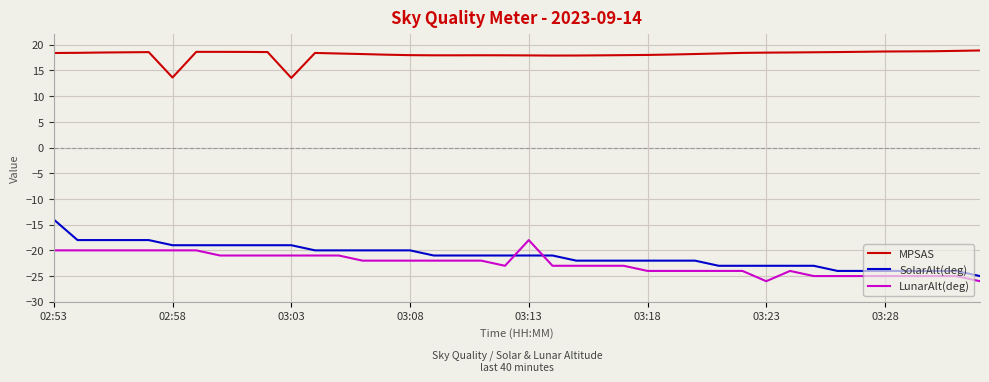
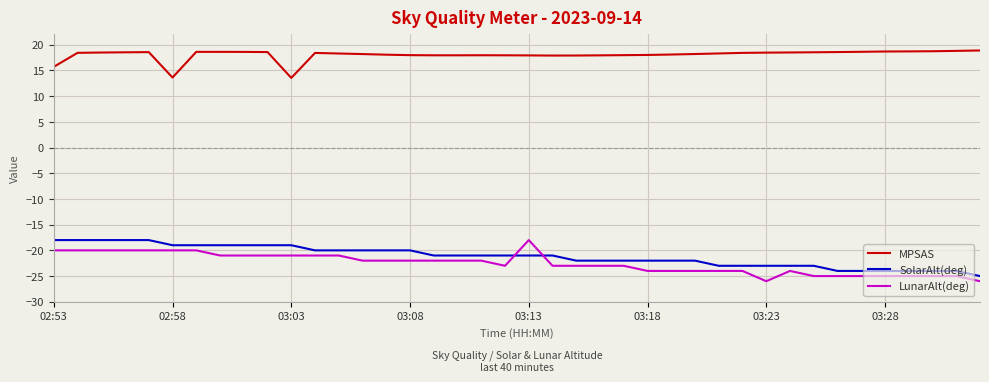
MPSAS, 02:53: 18 -> 16
SolarAlt(deg), 02:53: -14 -> -18
